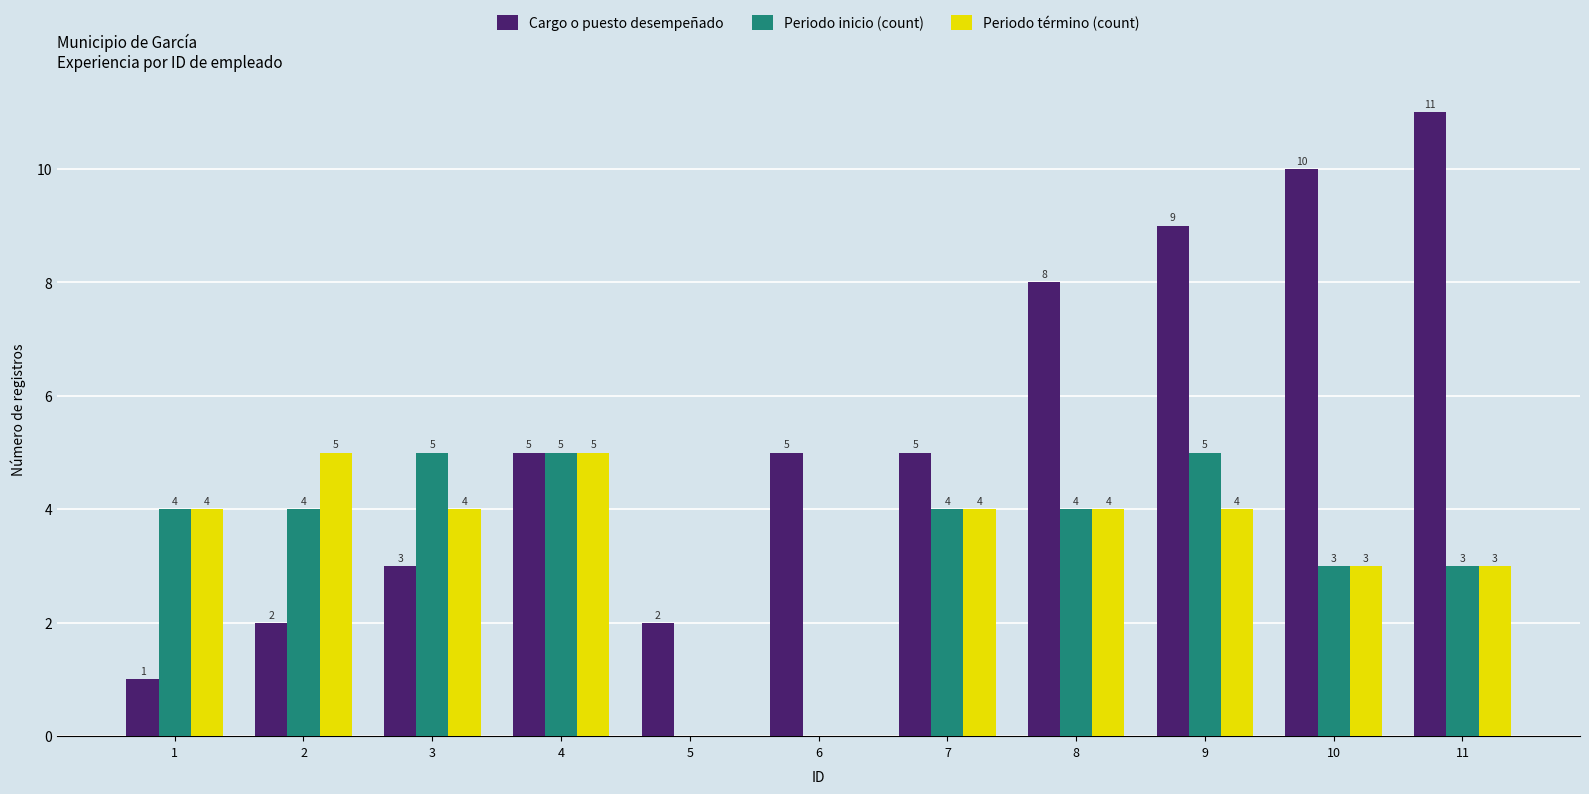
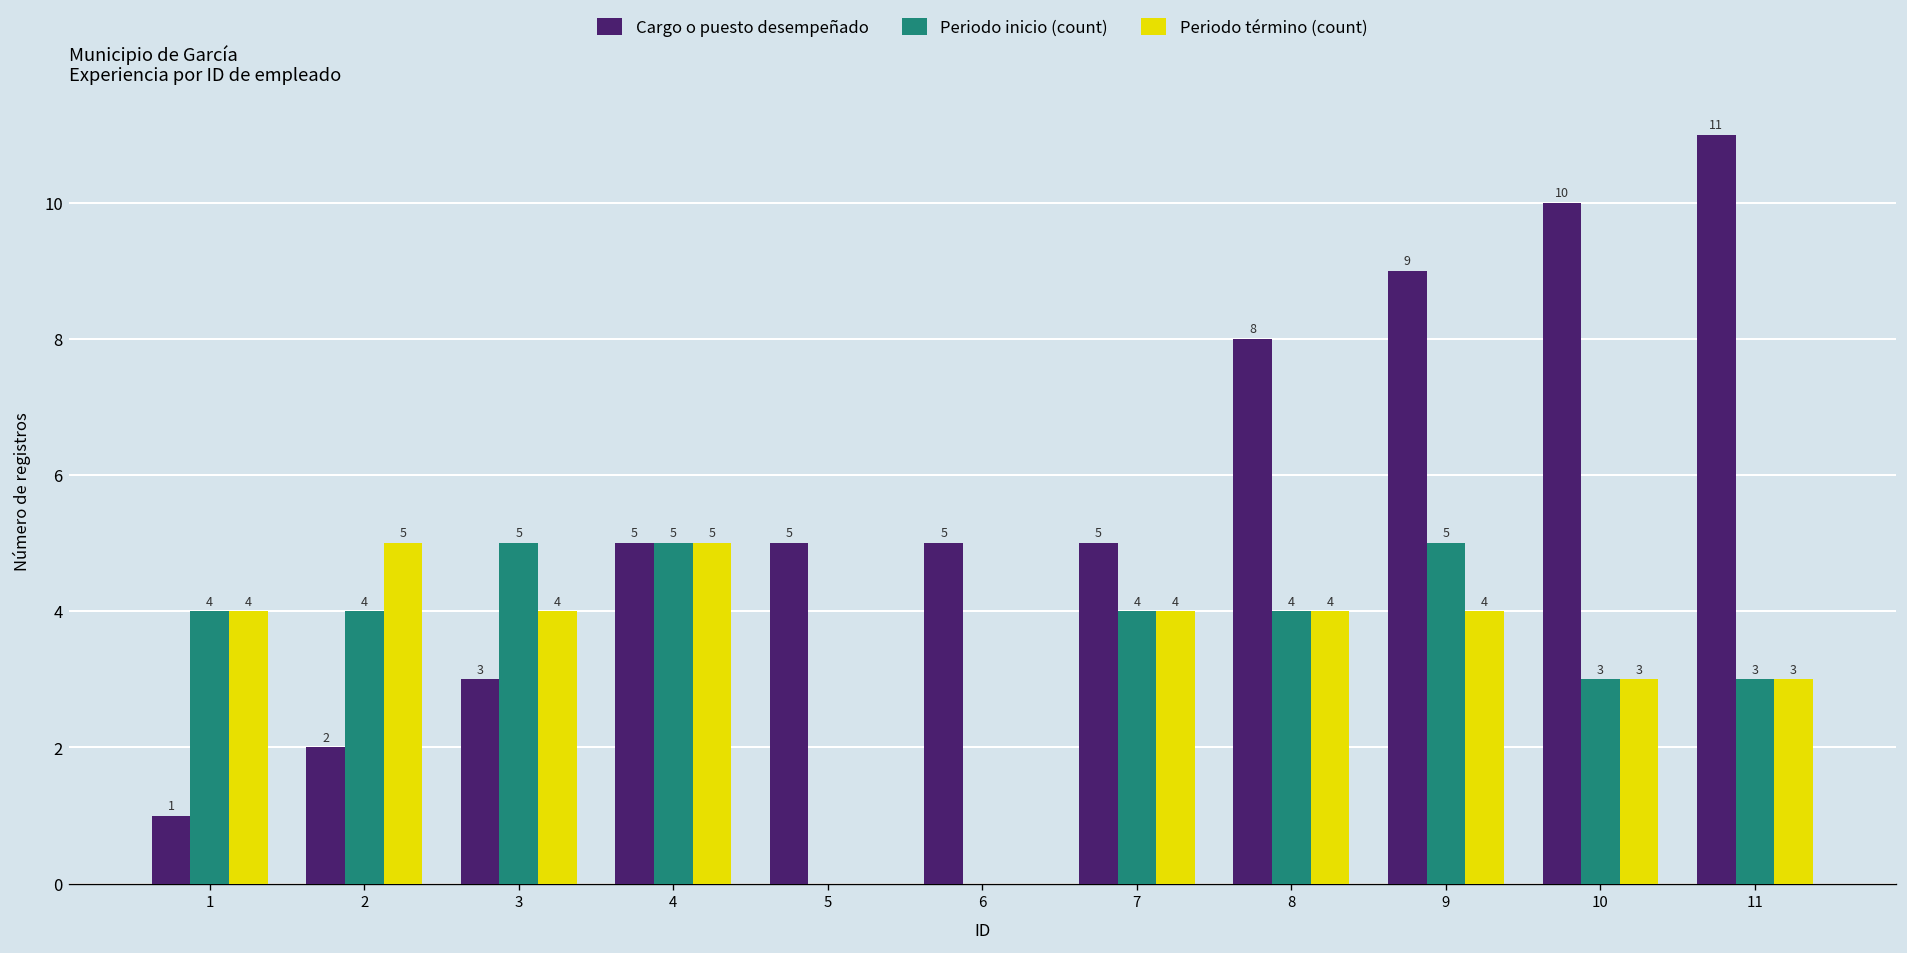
Cargo o puesto desempeñado, 5: 2 -> 5
